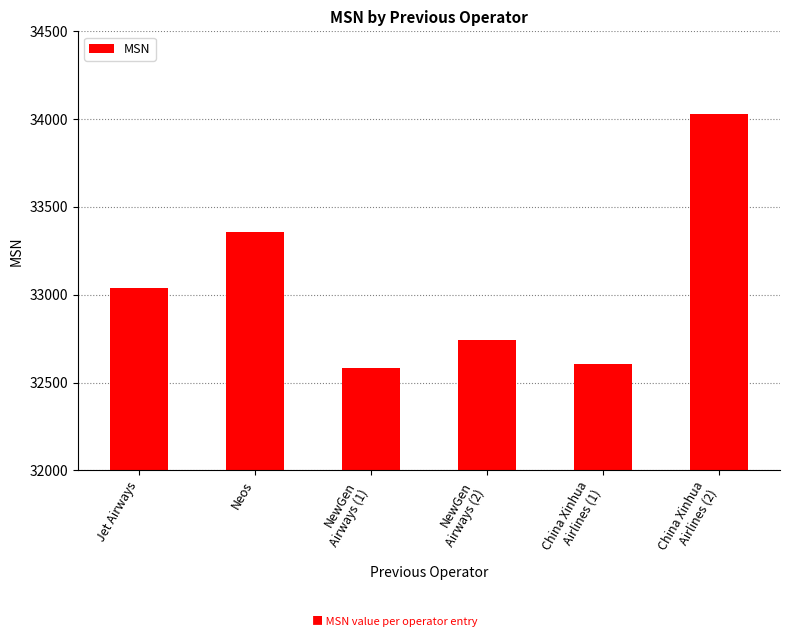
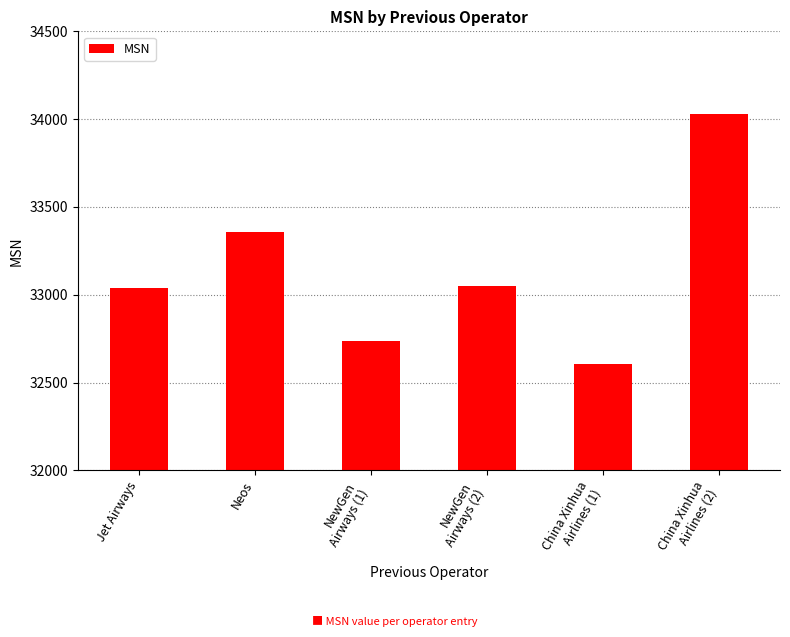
NewGen Airways (1): 32580 -> 32740
NewGen Airways (2): 32740 -> 33050
